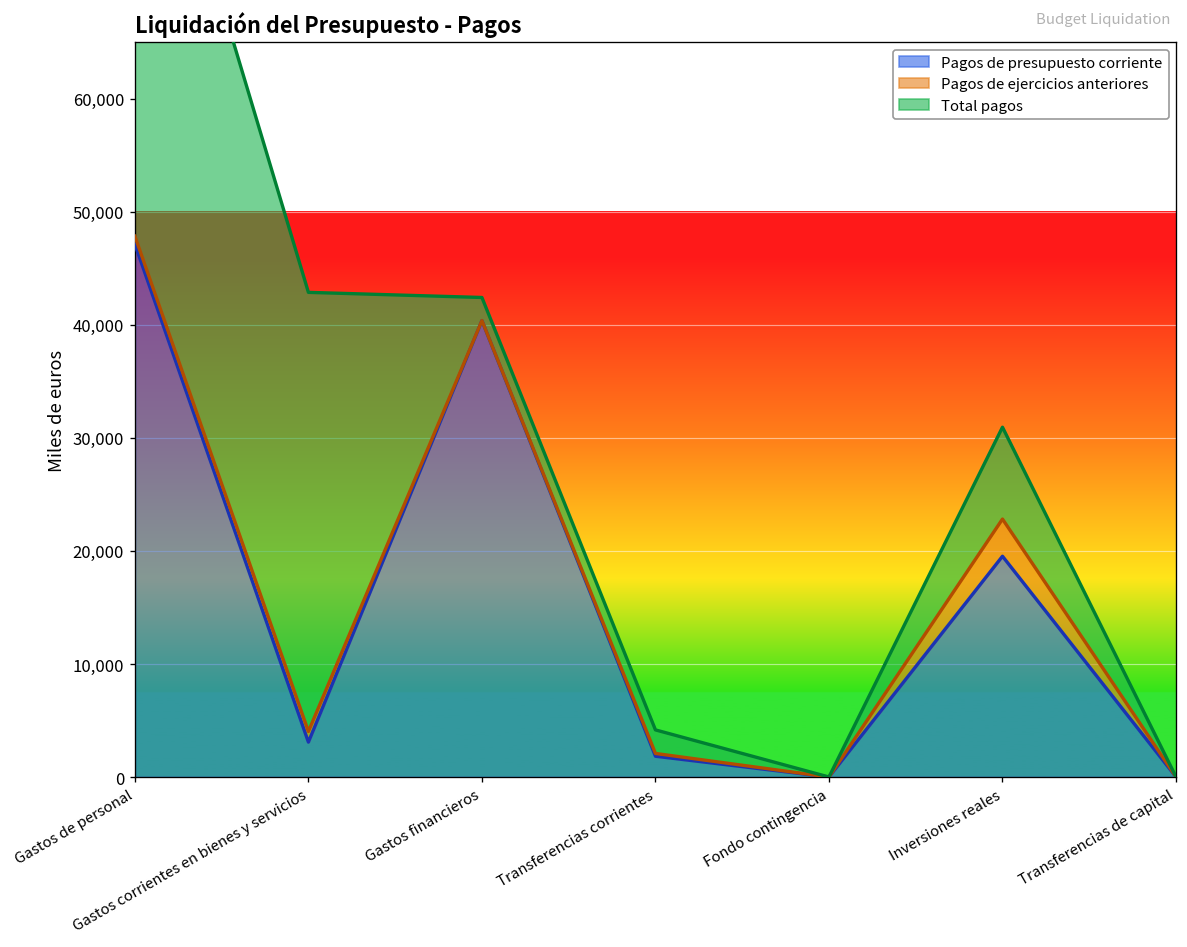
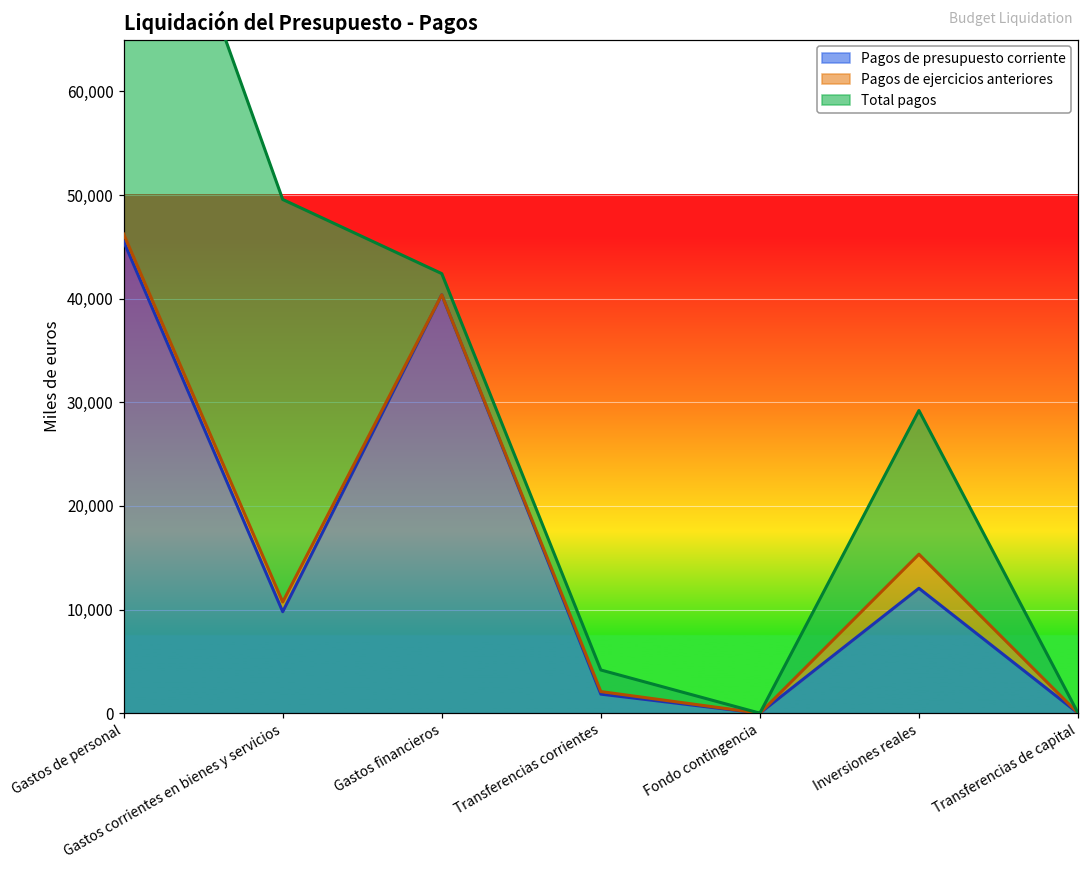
Pagos de presupuesto corriente, Gastos de personal: 47,000 -> 46,000
Pagos de presupuesto corriente, Gastos corrientes en bienes y servicios: 3,000 -> 10,000
Pagos de presupuesto corriente, Inversiones reales: 20,000 -> 12,000
Total pagos, Inversiones reales: 8,000 -> 14,000
